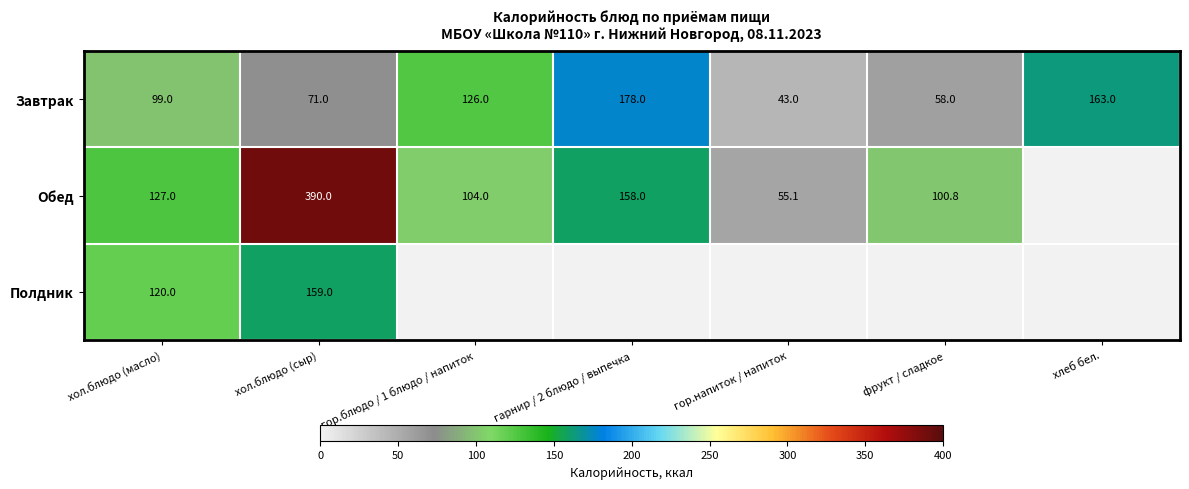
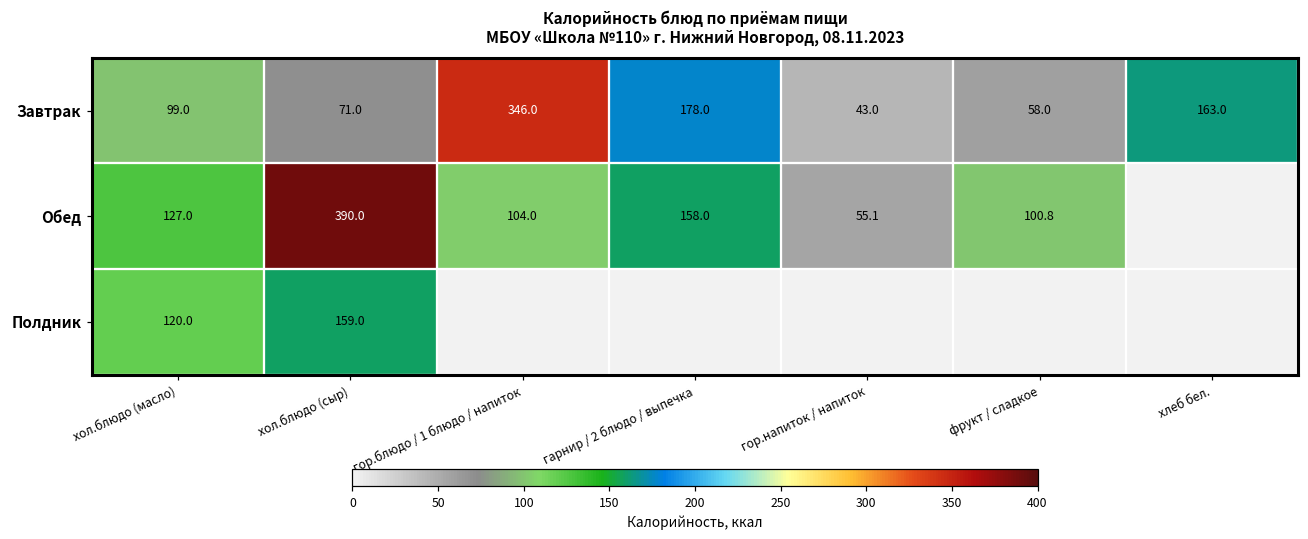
Завтрак, гор.блюдо / 1 блюдо / напиток: 126.0 -> 346.0
